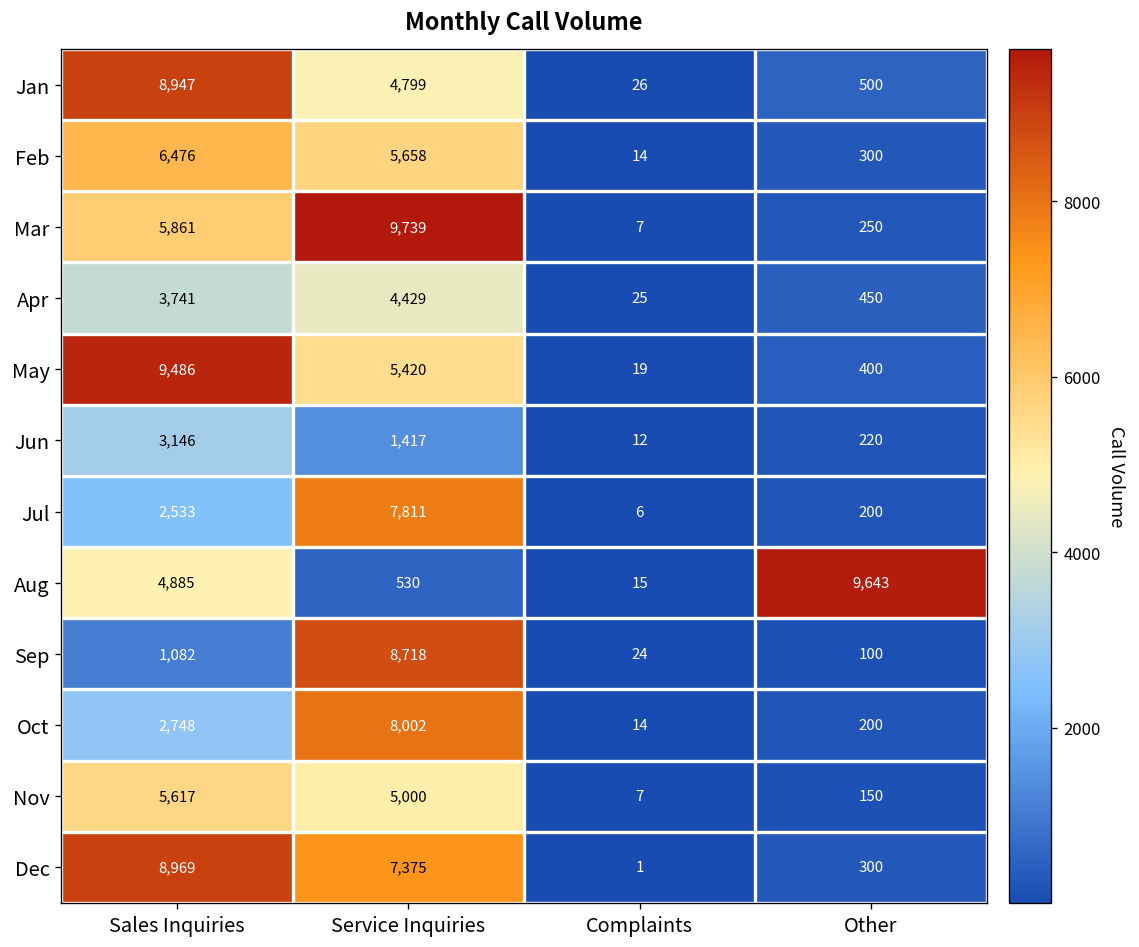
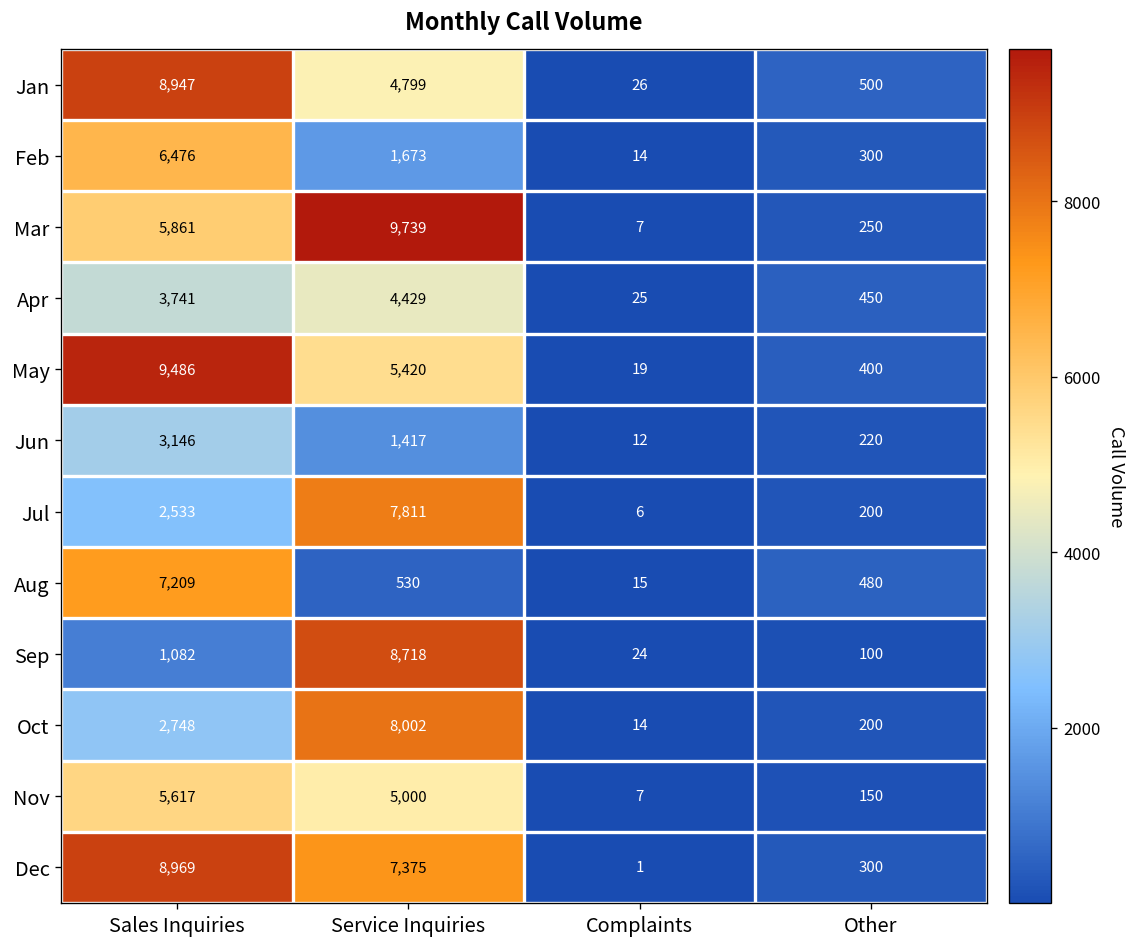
Feb, Service Inquiries: 5,658 -> 1,673
Aug, Sales Inquiries: 4,885 -> 7,209
Aug, Other: 9,643 -> 480
